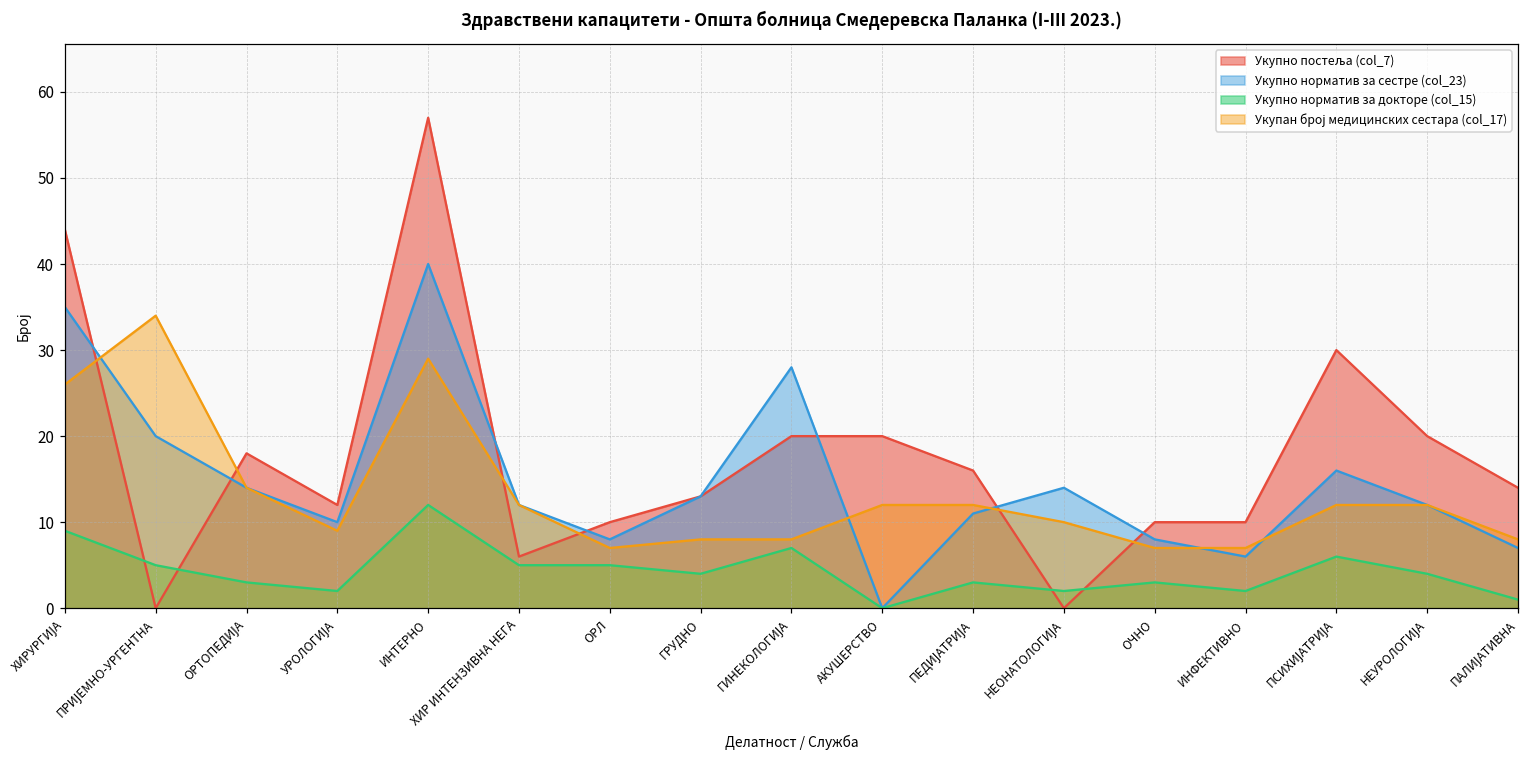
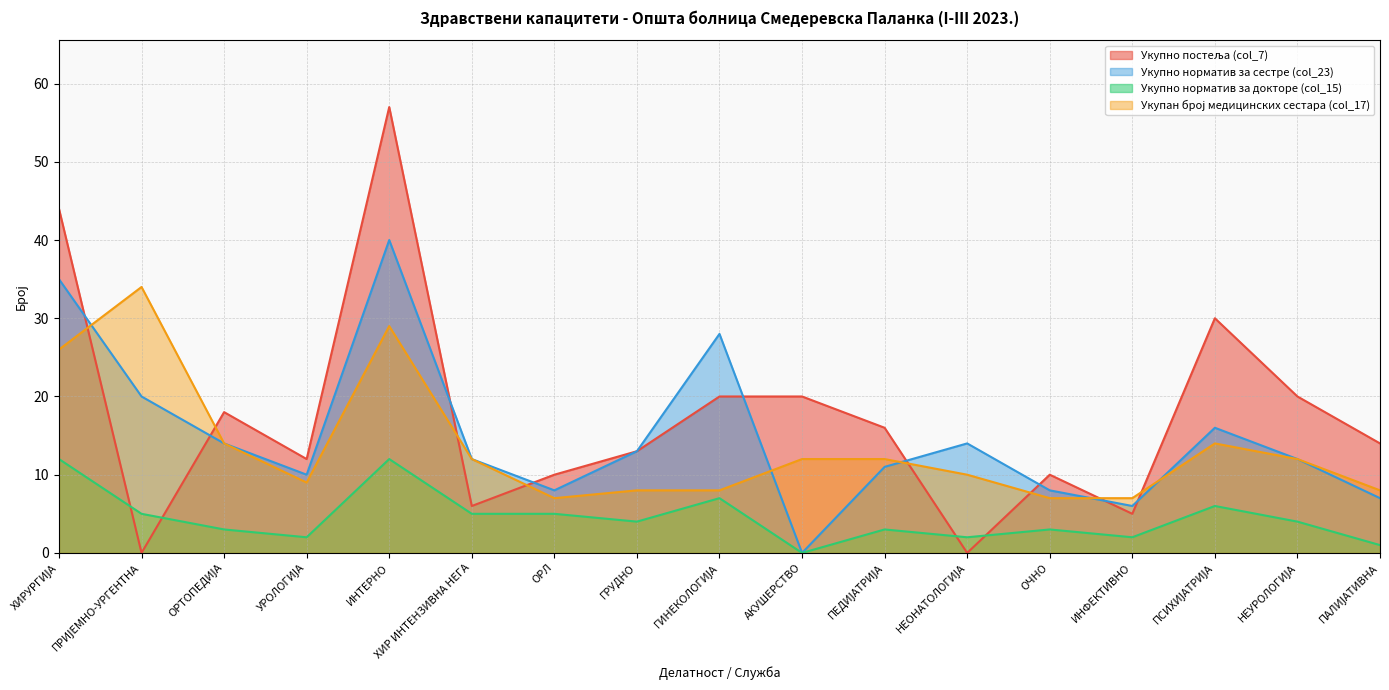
Укупно норматив за докторе (col_15), ХИРУРГИЈА: 9 -> 12
Укупно постеља (col_7), ИНФЕКТИВНО: 10 -> 5
Укупан број медицинских сестара (col_17), ПСИХИЈАТРИЈА: 12 -> 14
